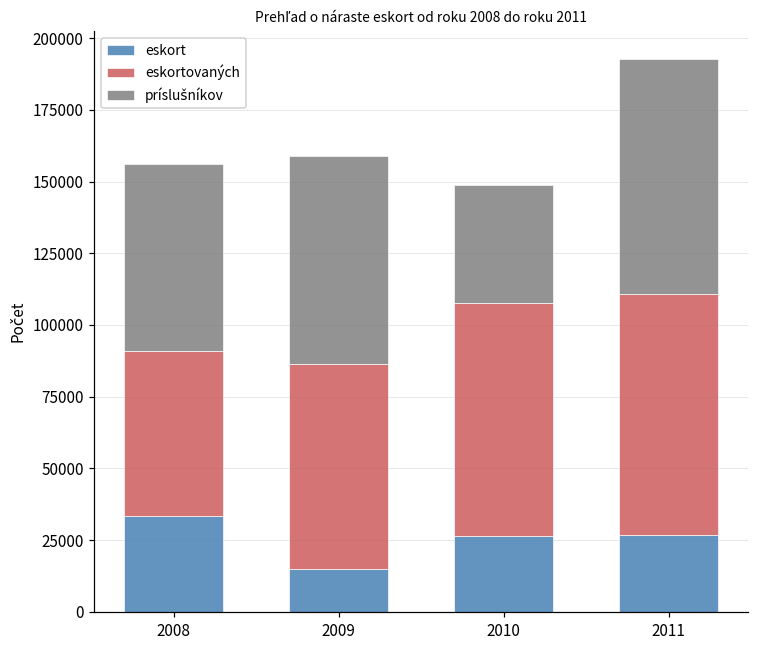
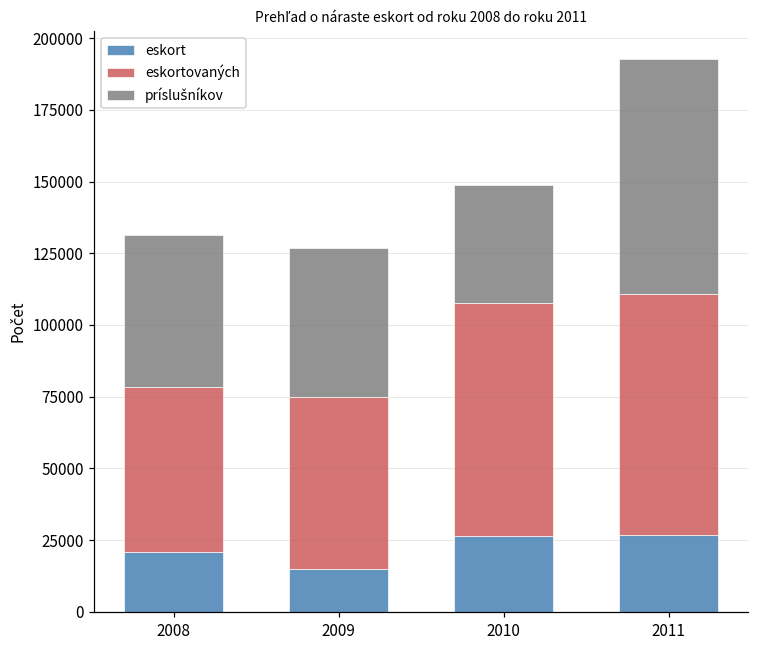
eskort, 2008: 33000 -> 21000
príslušníkov, 2008: 65000 -> 53000
eskortovaných, 2009: 71000 -> 60000
príslušníkov, 2009: 73000 -> 52000
